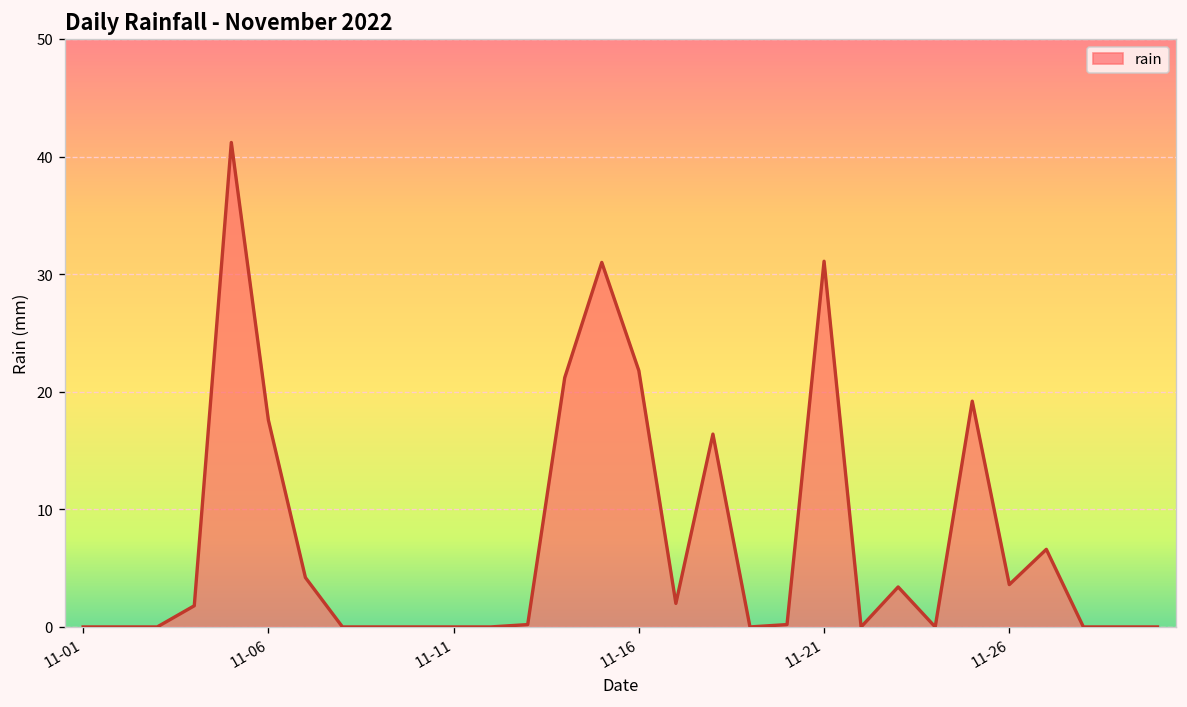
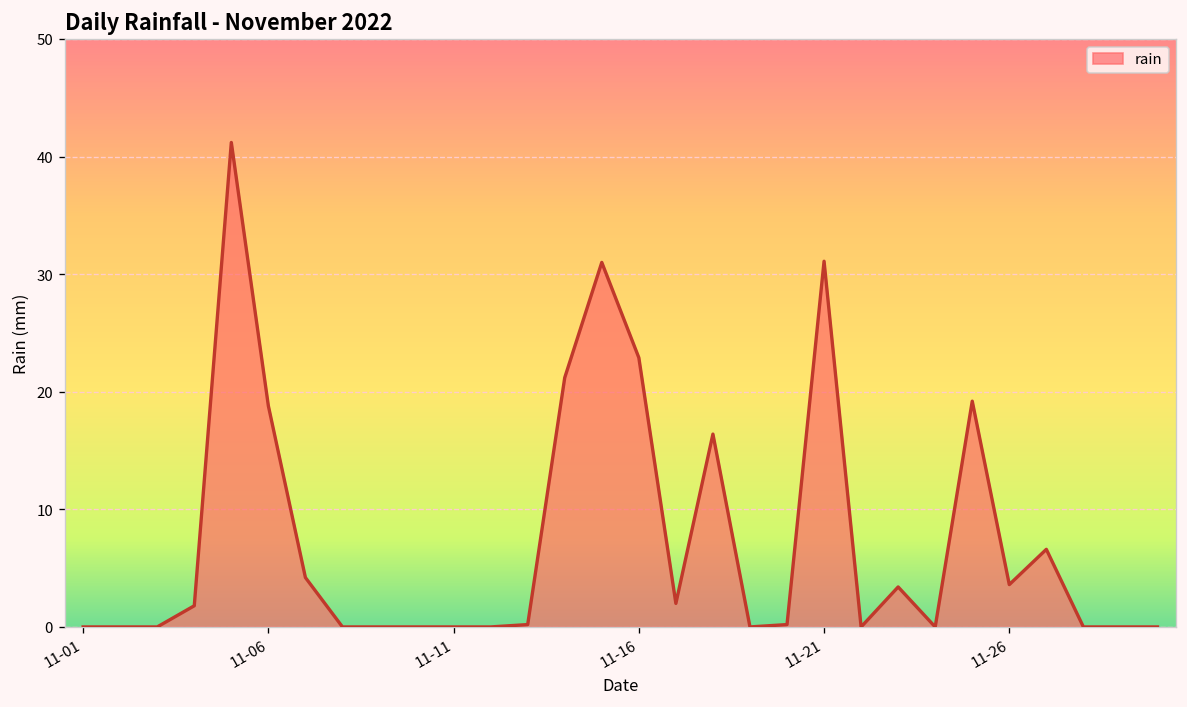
11-06: 18 -> 19
11-16: 22 -> 23
